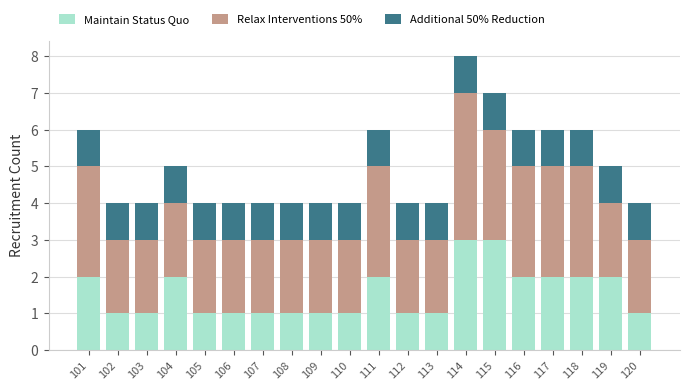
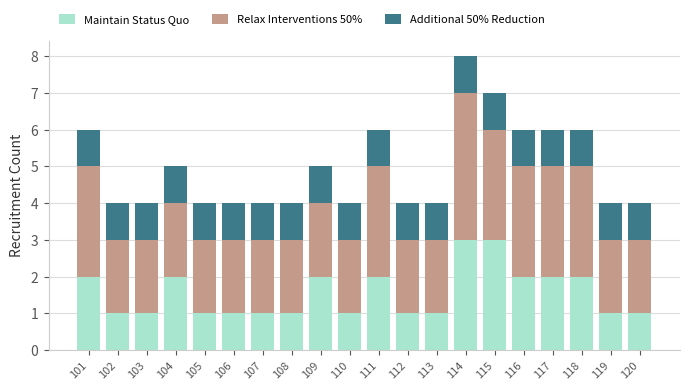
Maintain Status Quo, 109: 1 -> 2
Maintain Status Quo, 119: 2 -> 1
